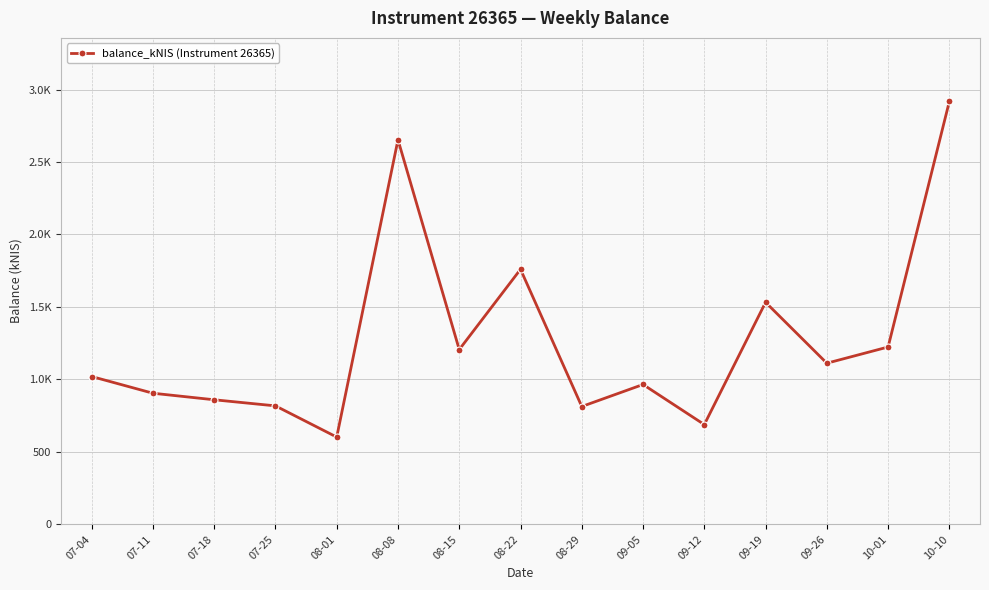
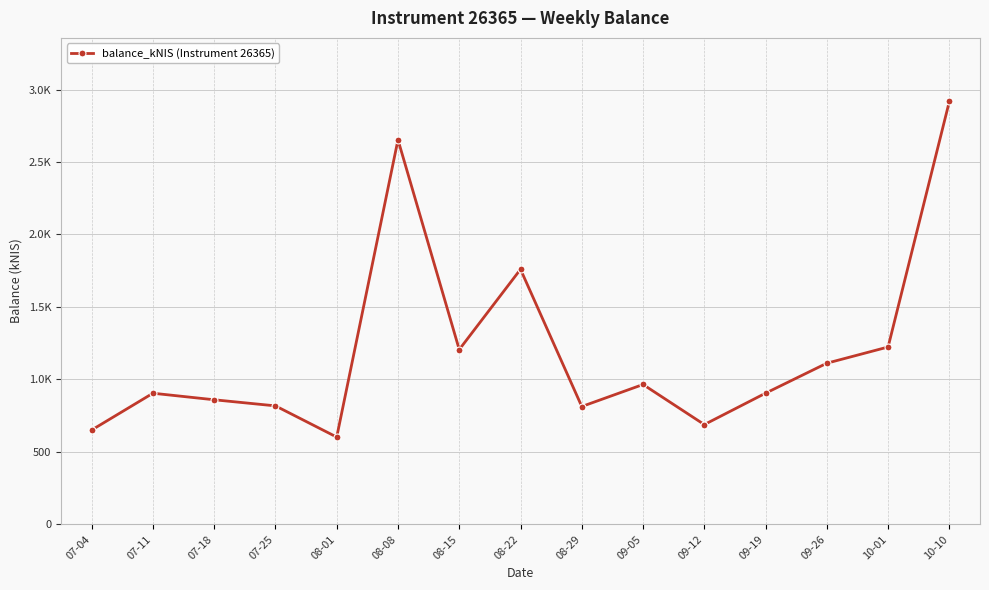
07-04: 1020 -> 650
09-19: 1530 -> 900
